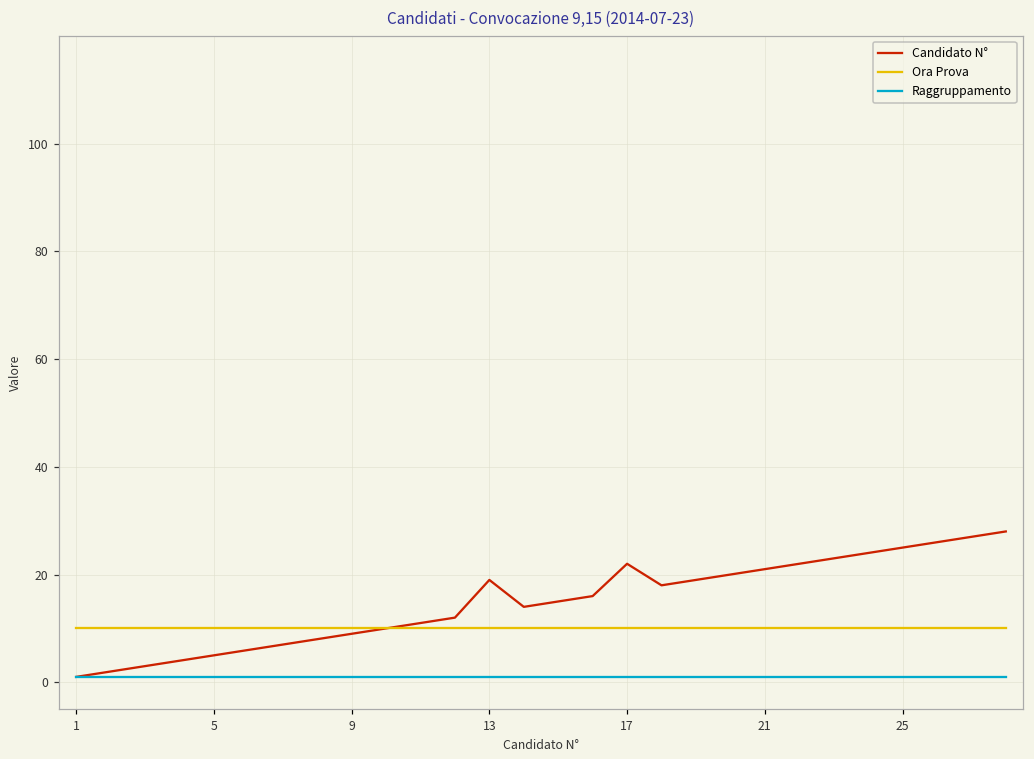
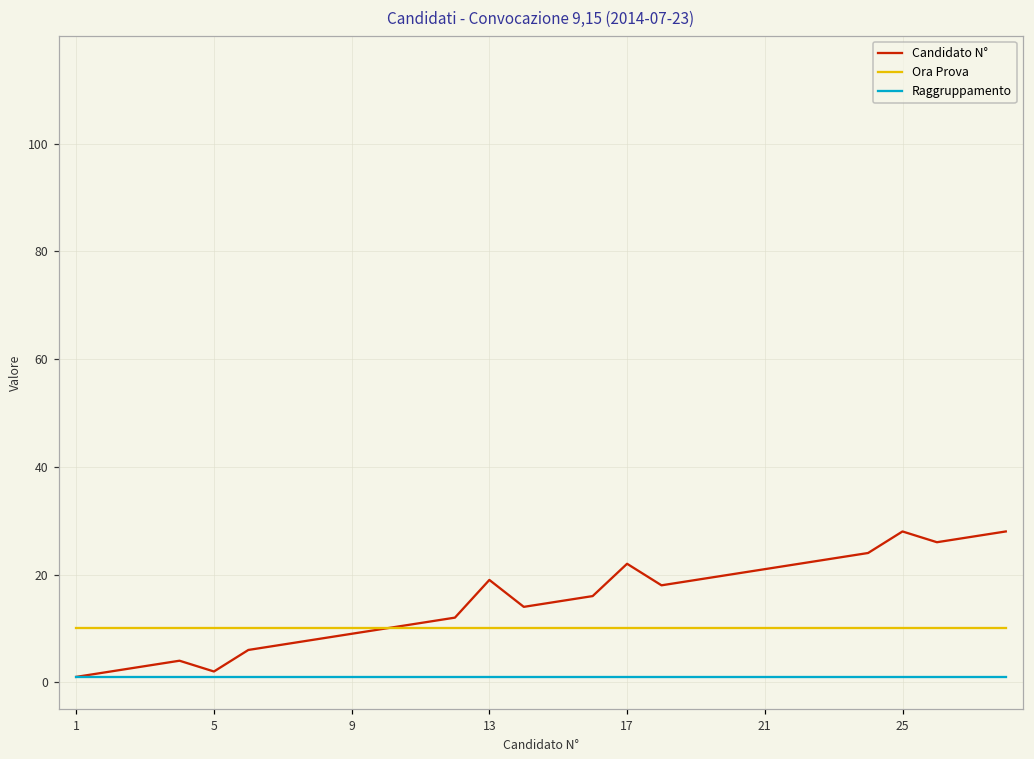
Candidato N°, 5: 5 -> 2
Candidato N°, 25: 25 -> 28
